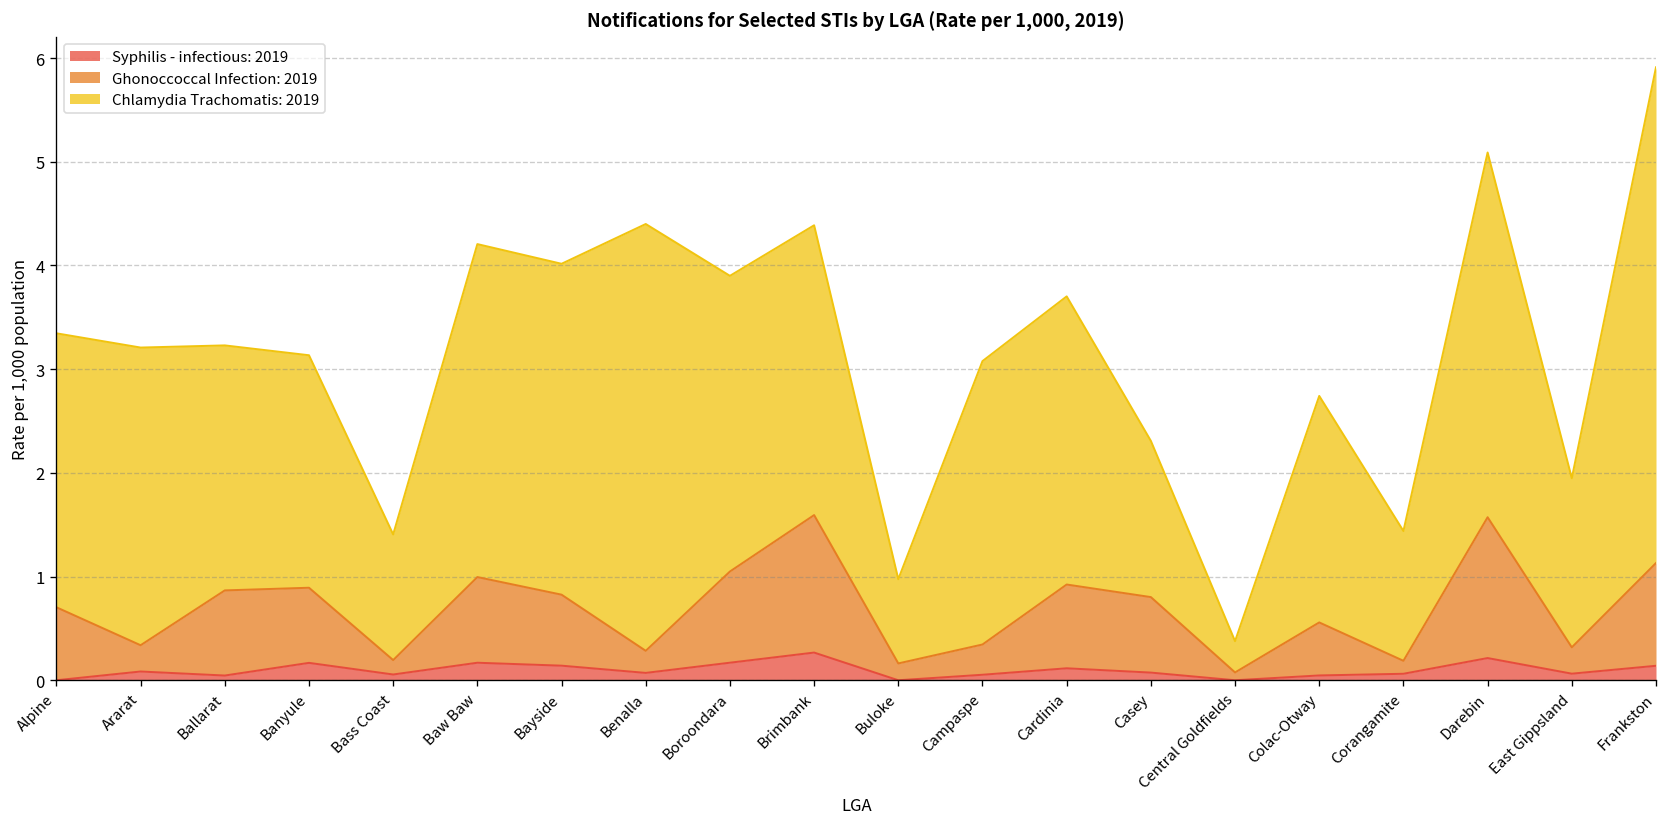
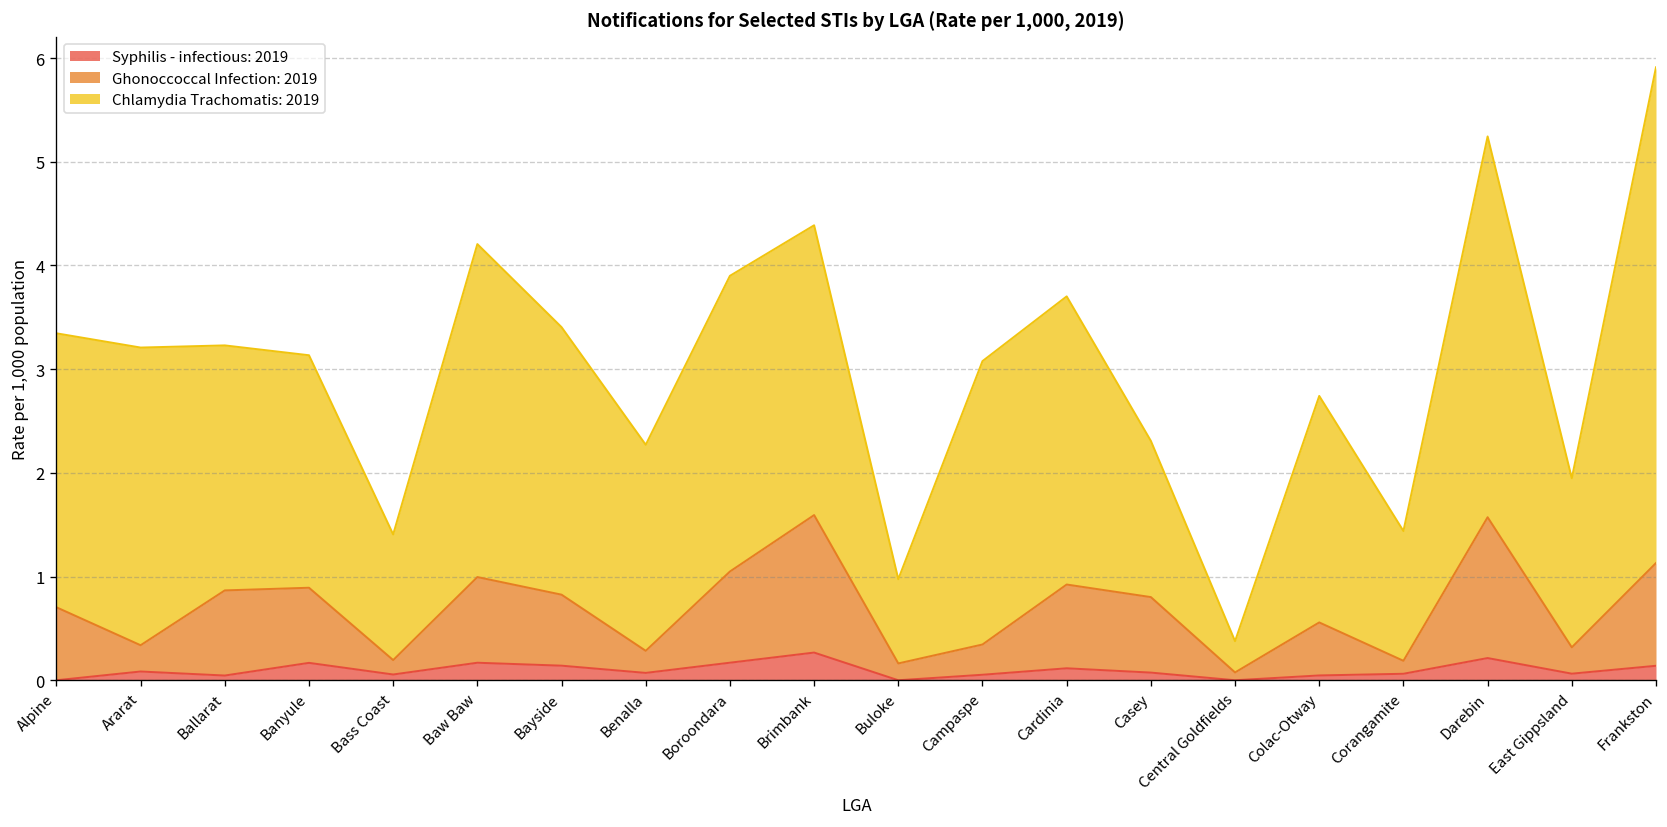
Chlamydia Trachomatis: 2019, Bayside: 3.2 -> 2.6
Chlamydia Trachomatis: 2019, Benalla: 4.1 -> 2.0
Chlamydia Trachomatis: 2019, Darebin: 3.5 -> 3.7
